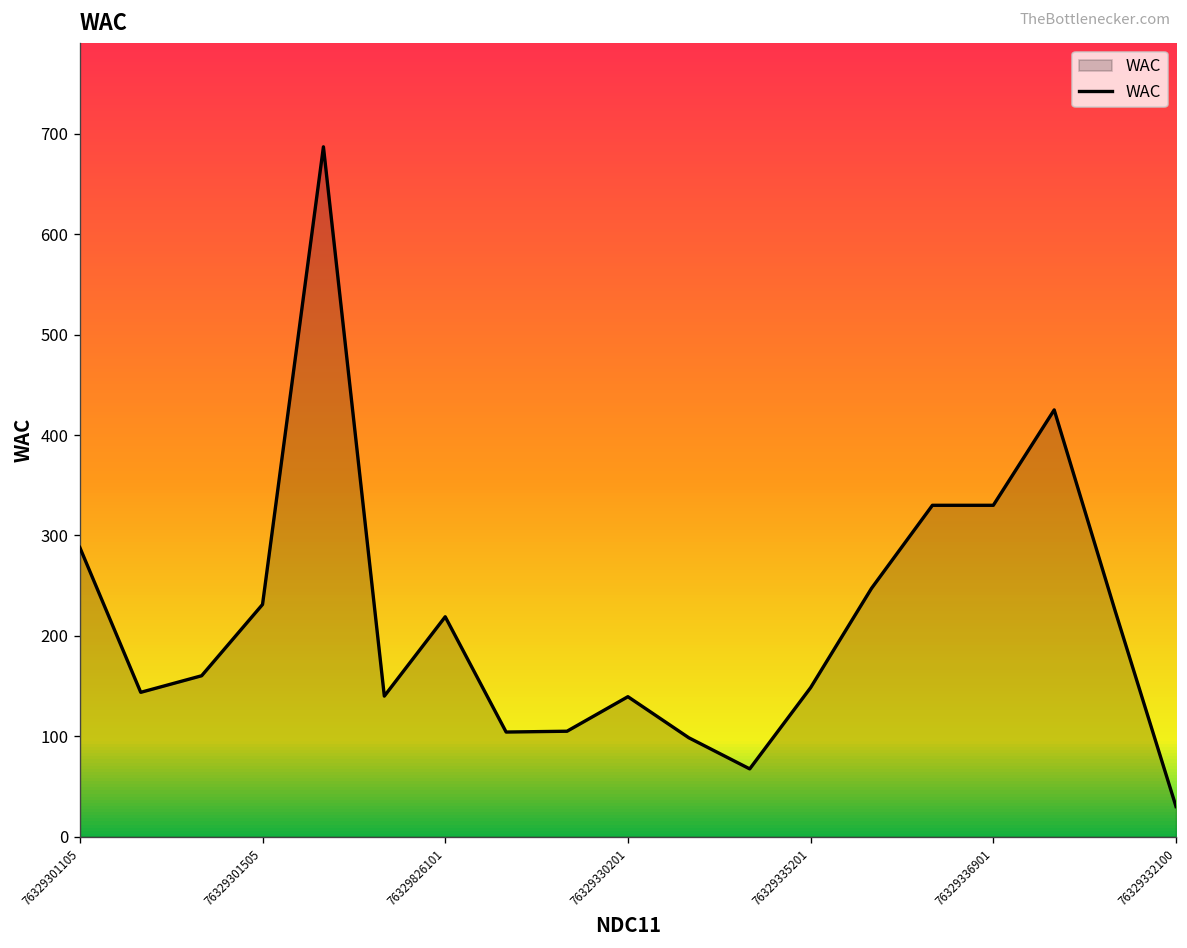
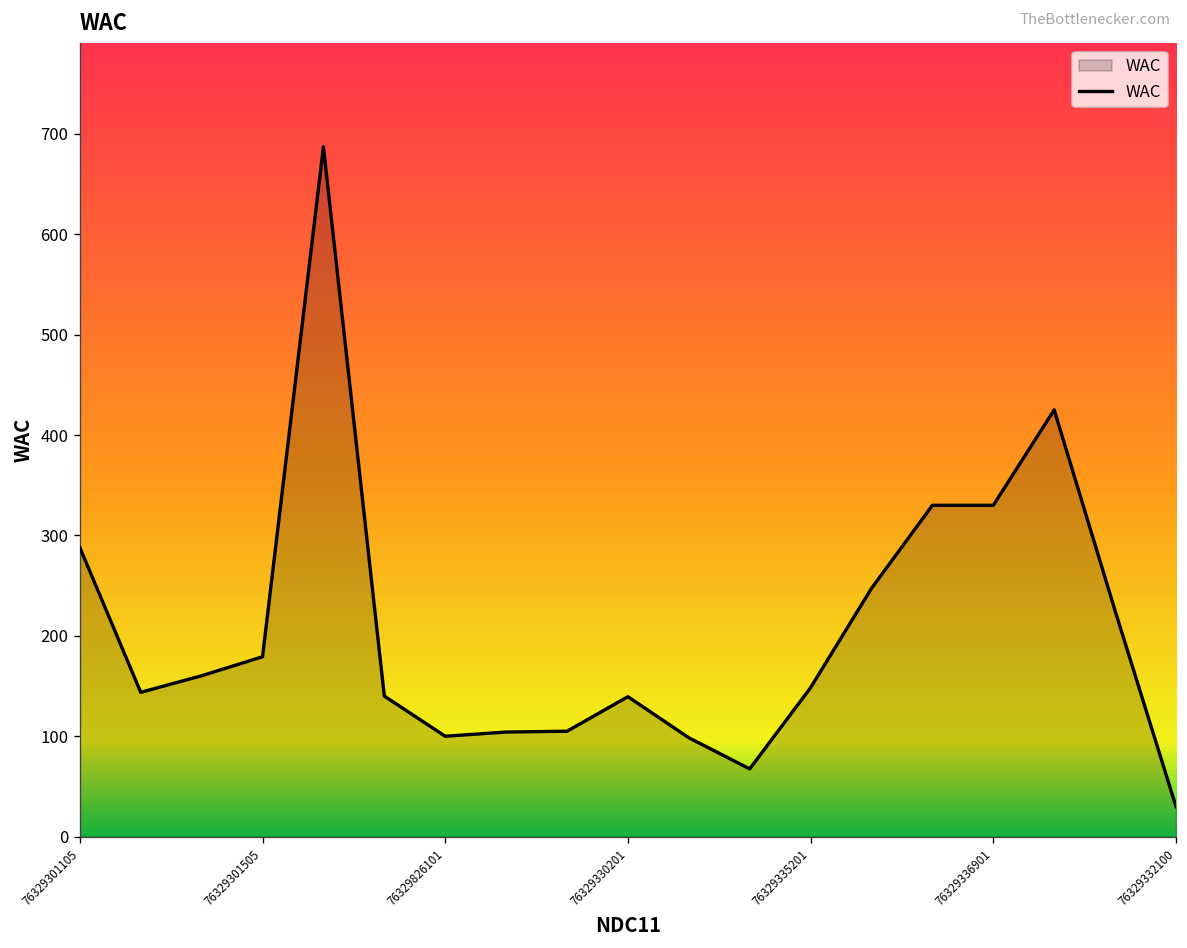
76329301505: 230 -> 180
76329826101: 220 -> 100
